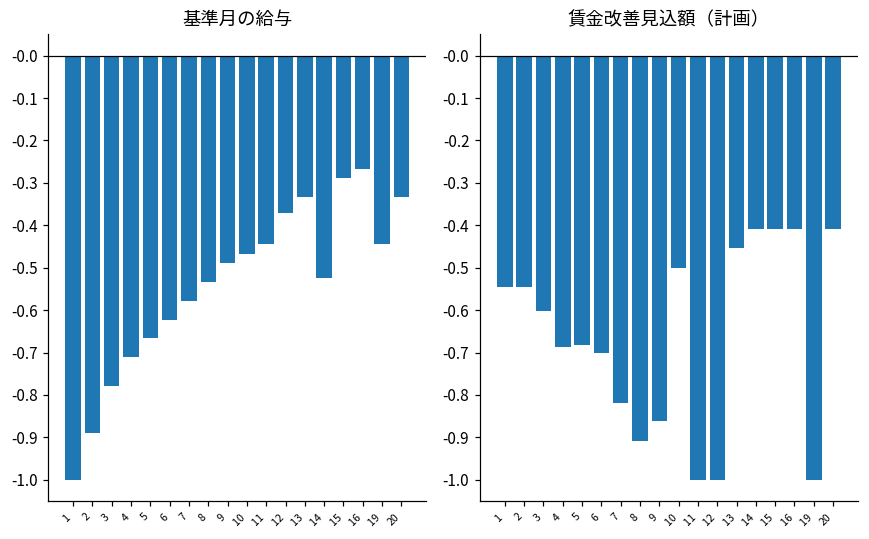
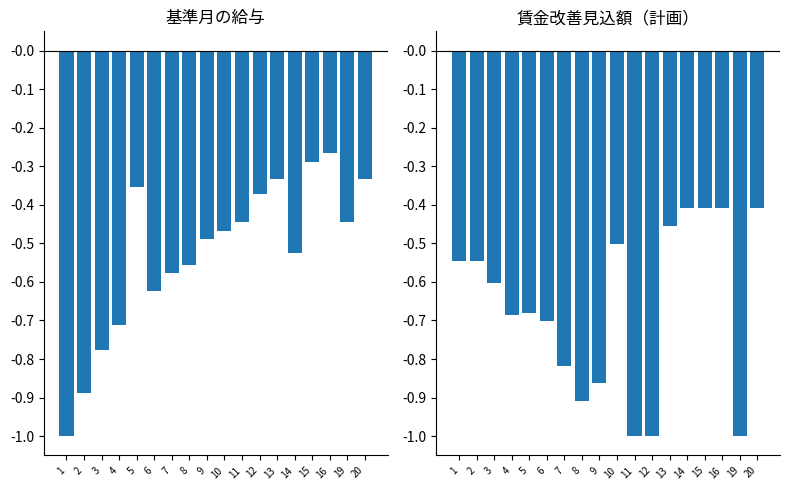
基準月の給与, 5: -0.67 -> -0.35
基準月の給与, 8: -0.53 -> -0.56
